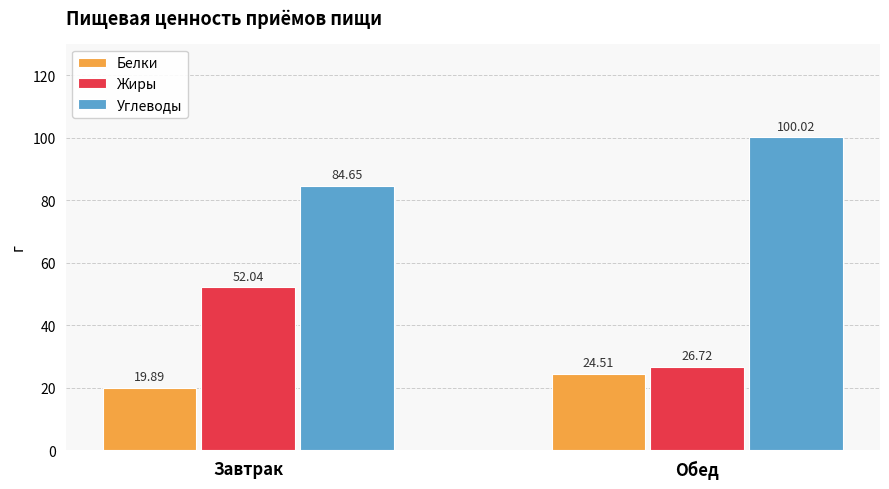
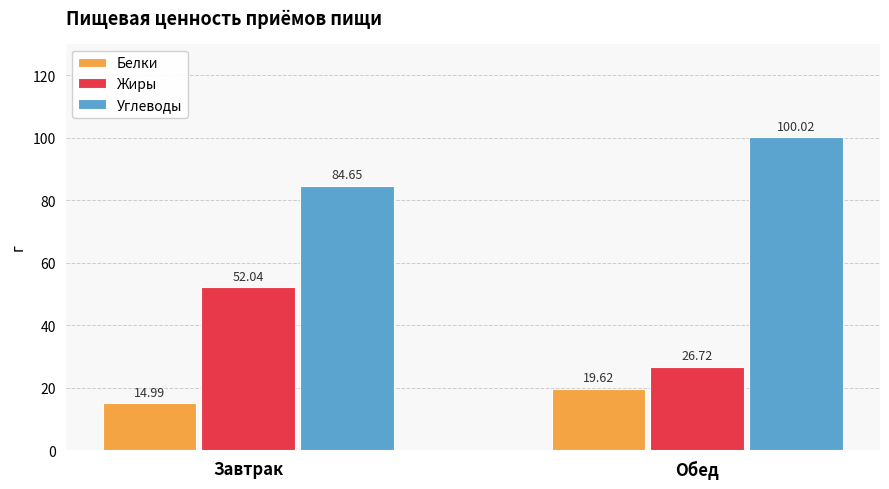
Белки, Завтрак: 19.89 -> 14.99
Белки, Обед: 24.51 -> 19.62
